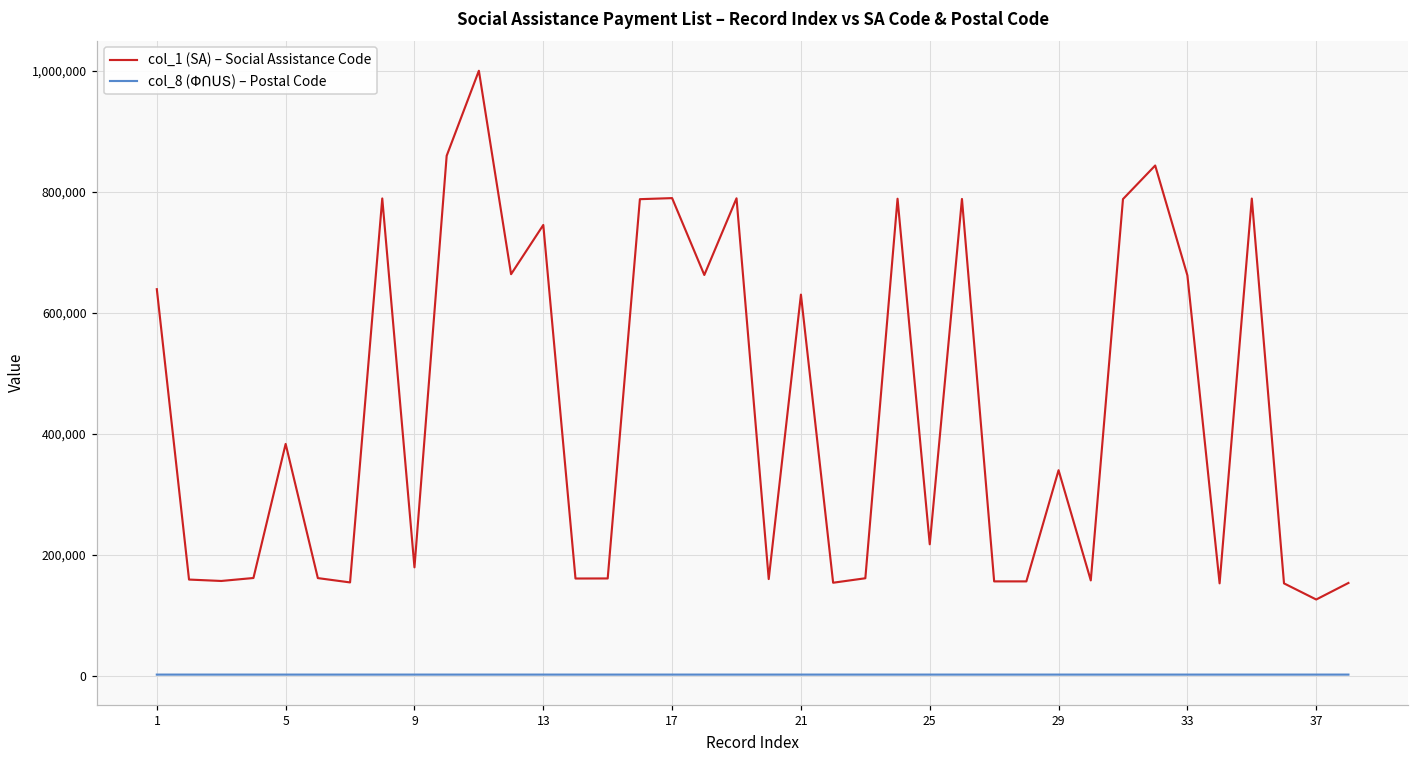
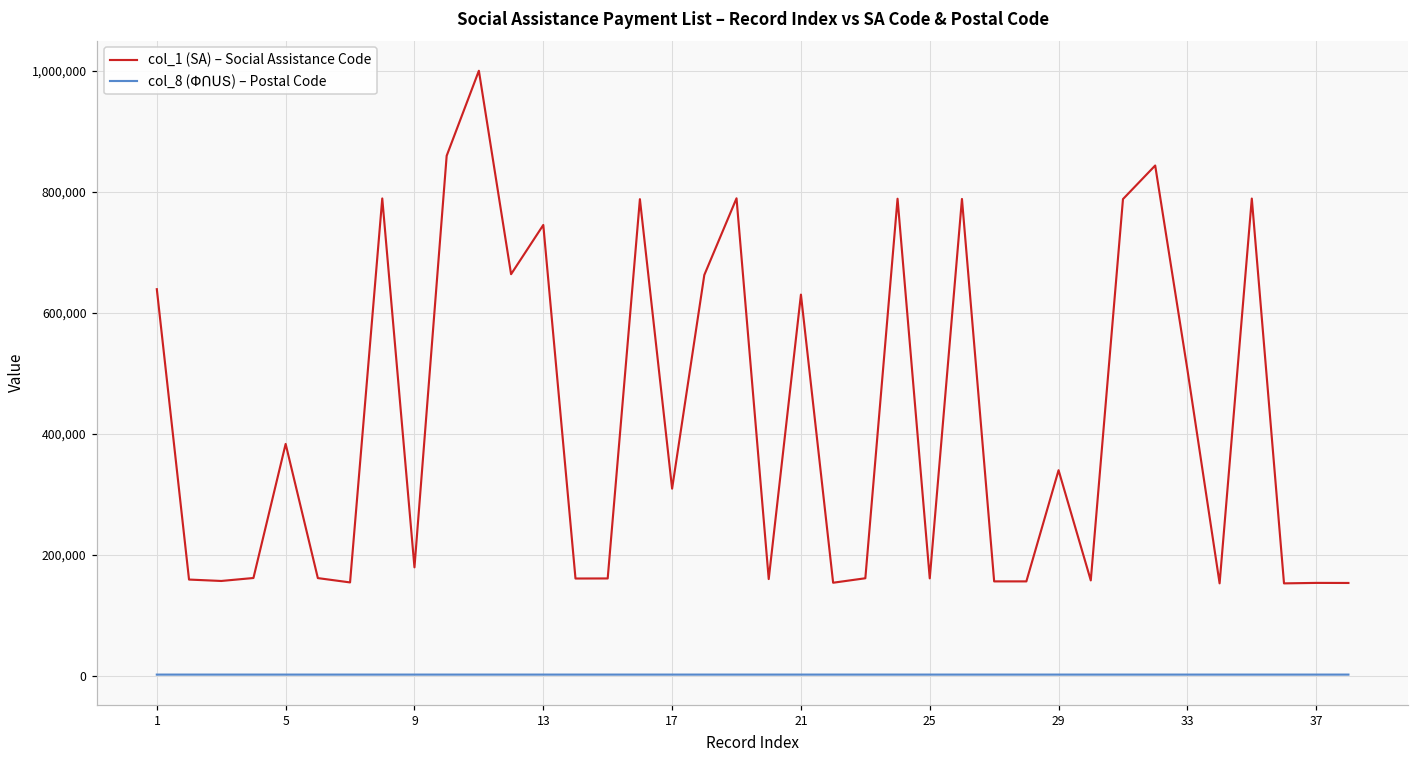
col_1 (SA) – Social Assistance Code, 17: 790,000 -> 310,000
col_1 (SA) – Social Assistance Code, 25: 220,000 -> 160,000
col_1 (SA) – Social Assistance Code, 33: 660,000 -> 510,000
col_1 (SA) – Social Assistance Code, 37: 130,000 -> 150,000
